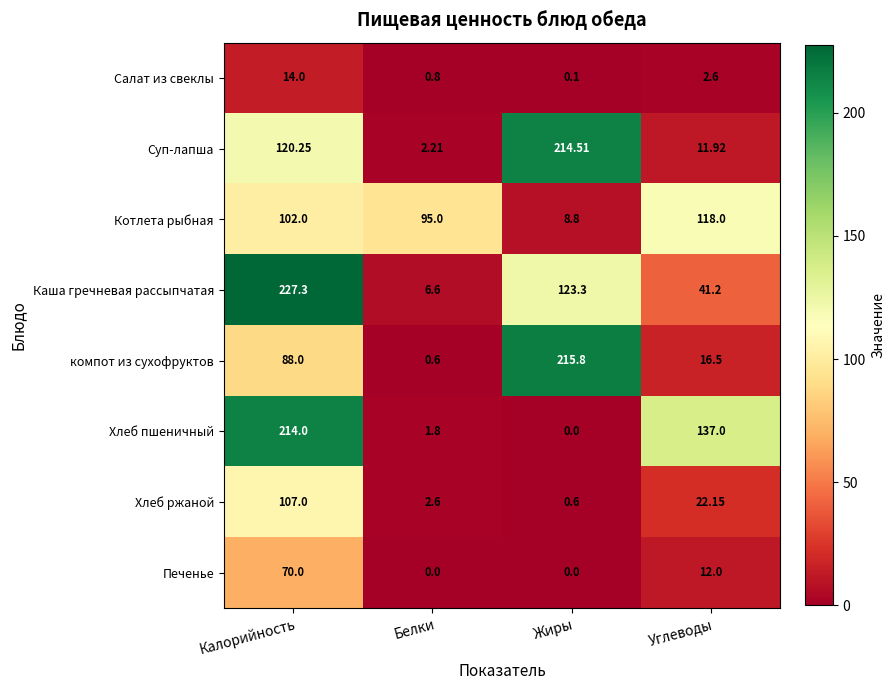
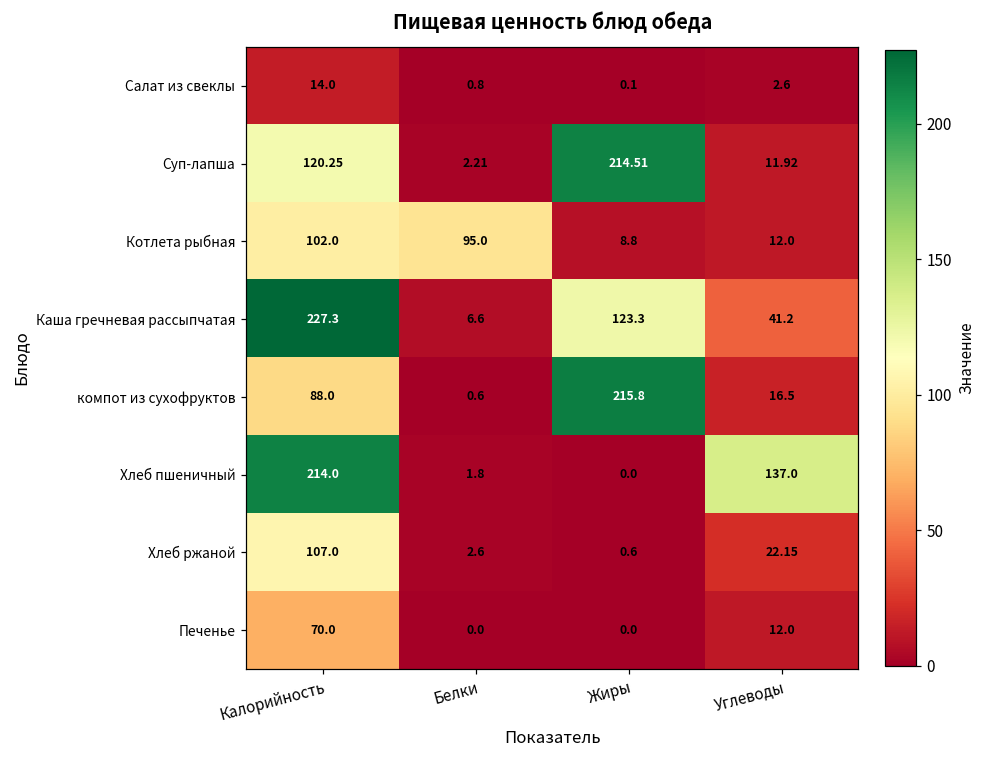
Котлета рыбная, Углеводы: 118.0 -> 12.0
